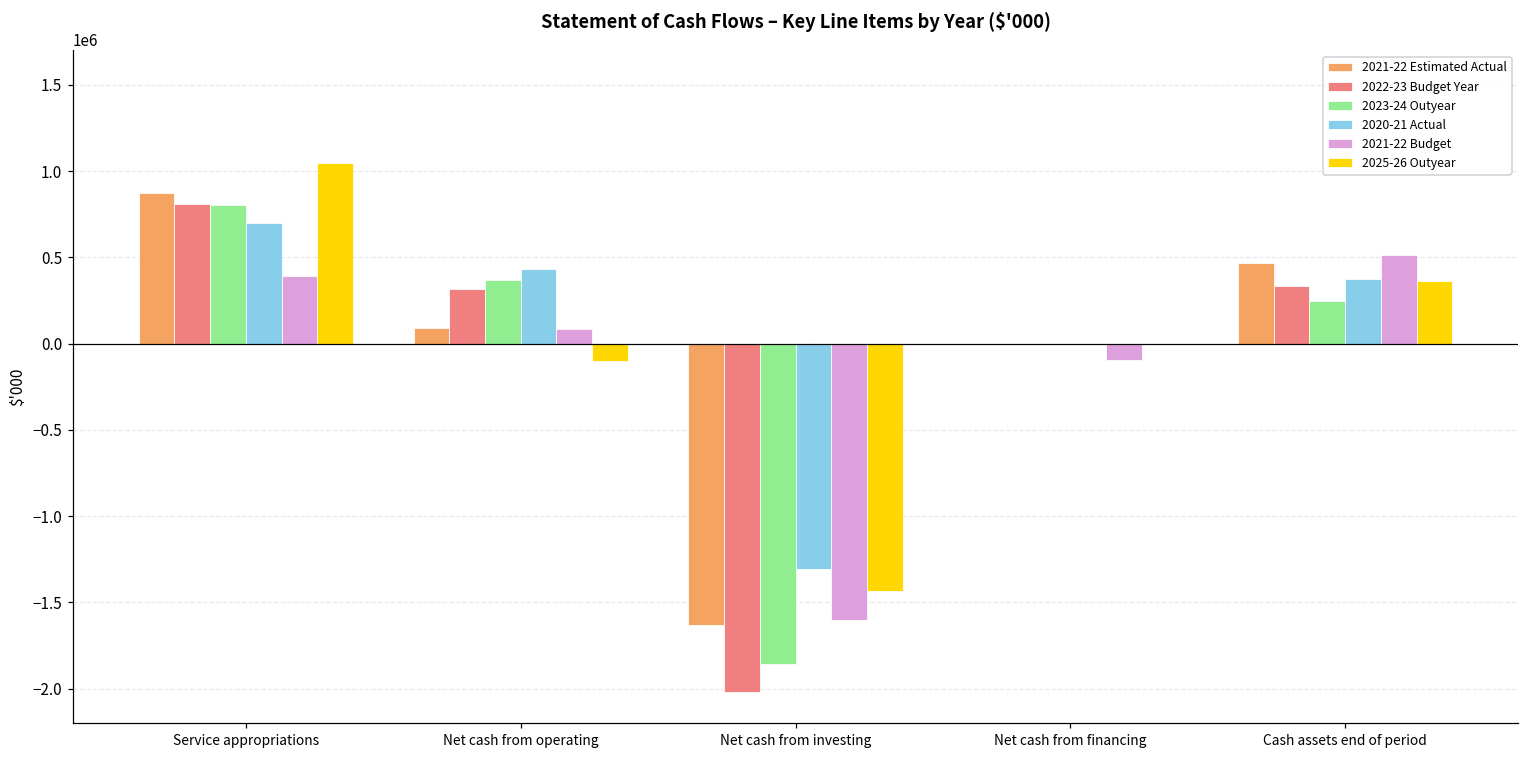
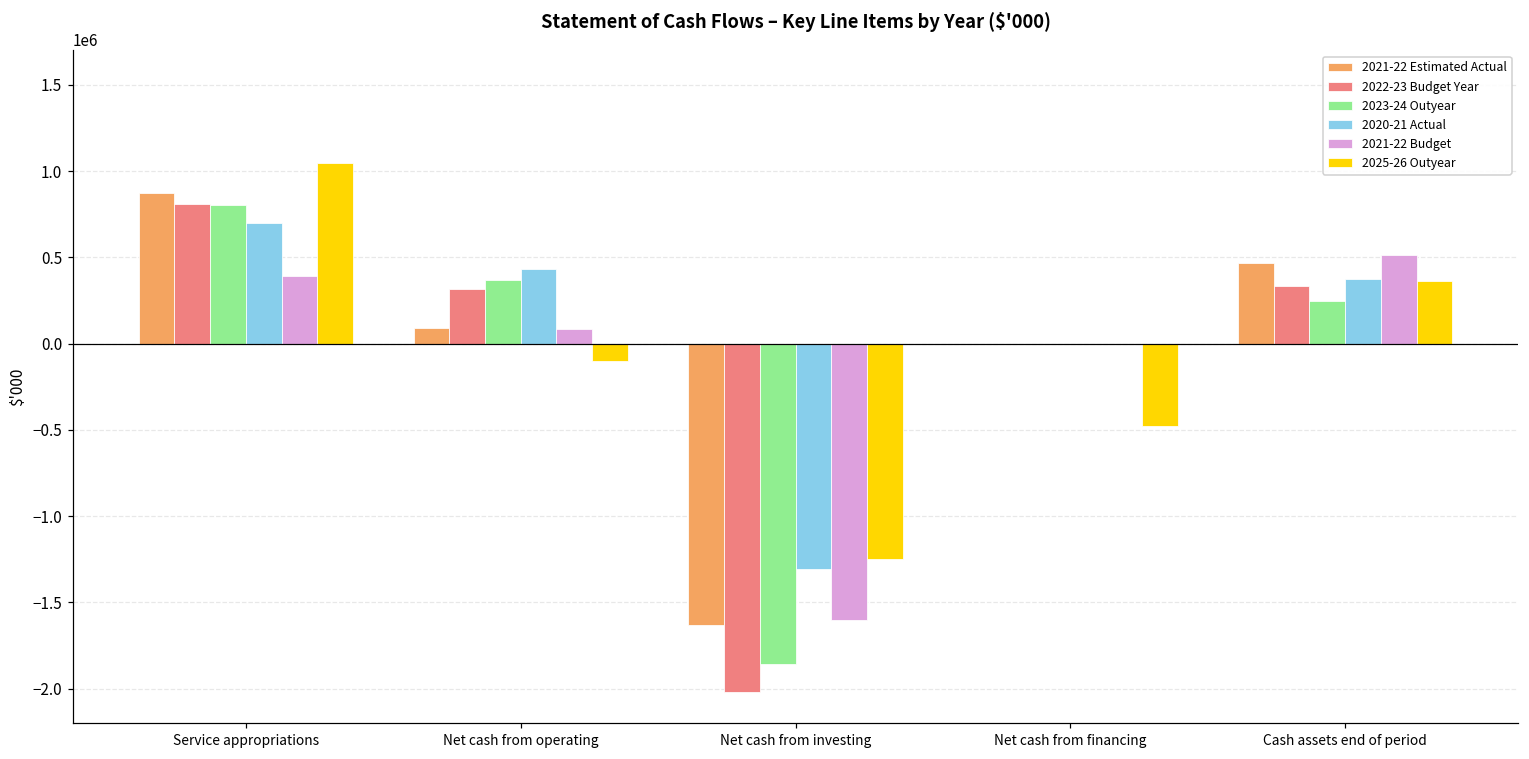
2025-26 Outyear, Net cash from investing: -1430000 -> -1250000
2021-22 Budget, Net cash from financing: -90000 -> 0
2025-26 Outyear, Net cash from financing: 0 -> -480000
